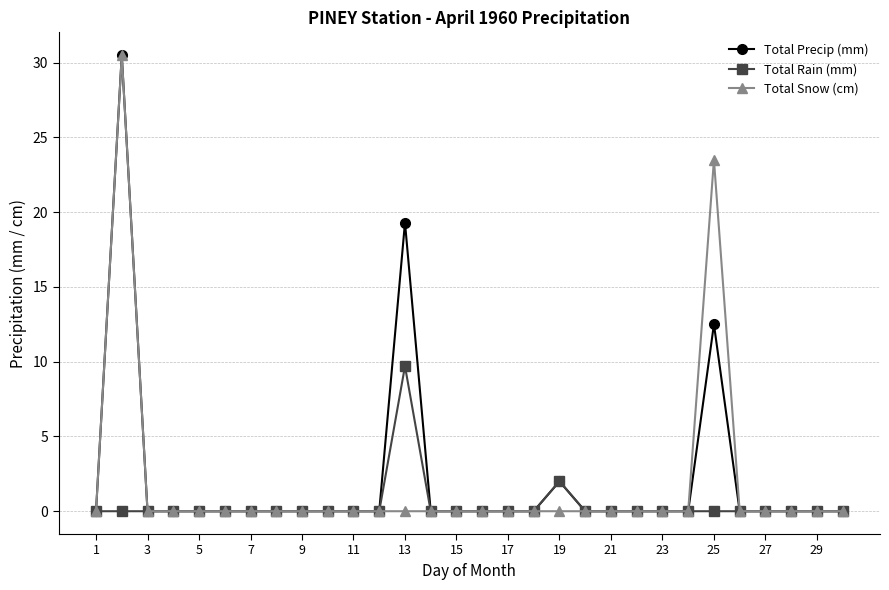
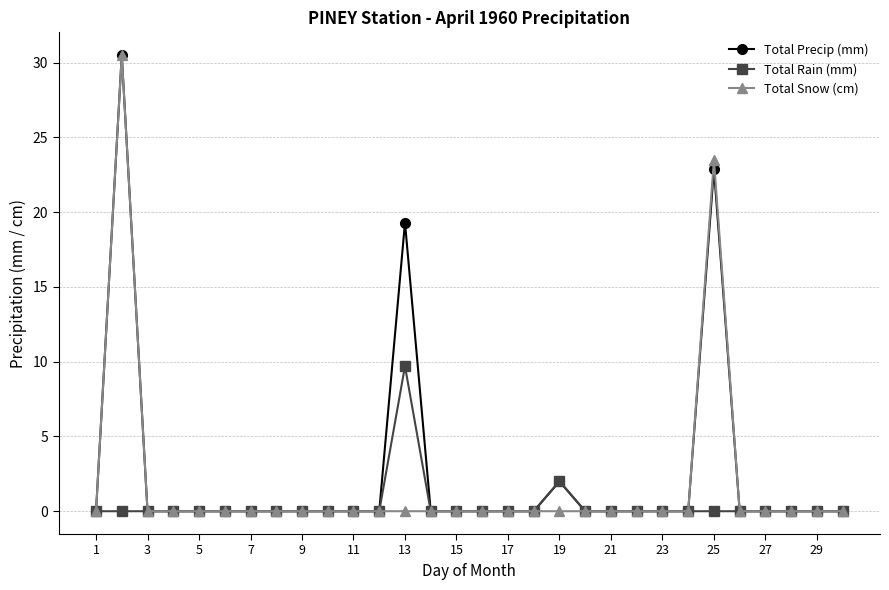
Total Precip (mm), 25: 12.5 -> 22.9
